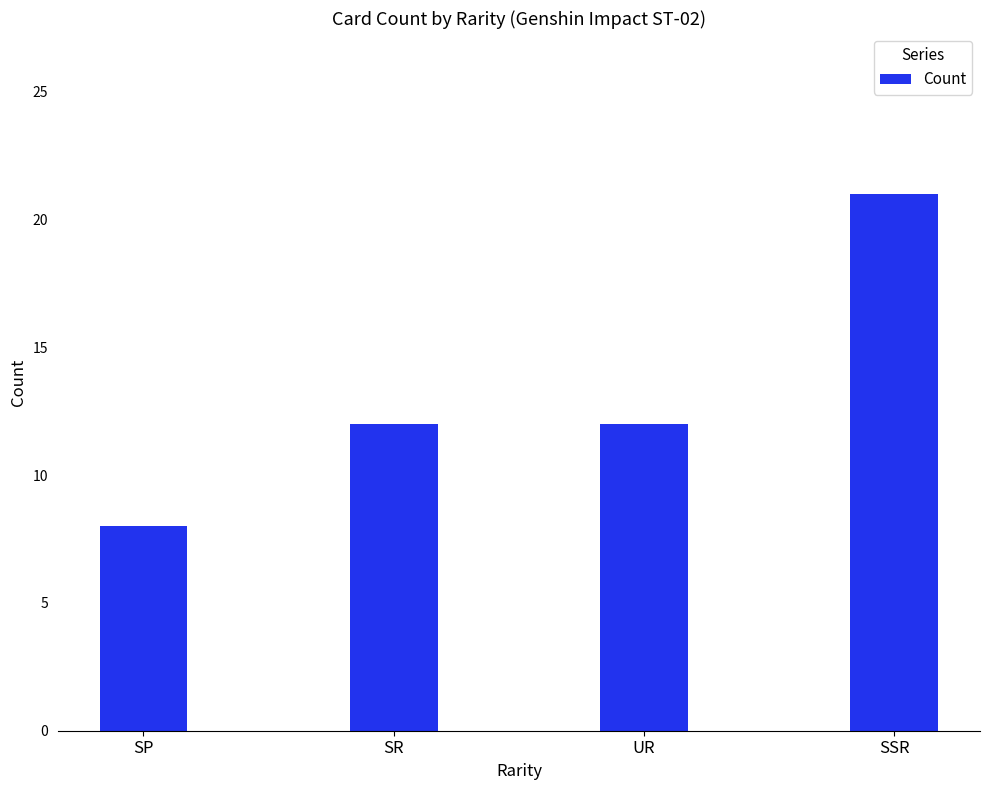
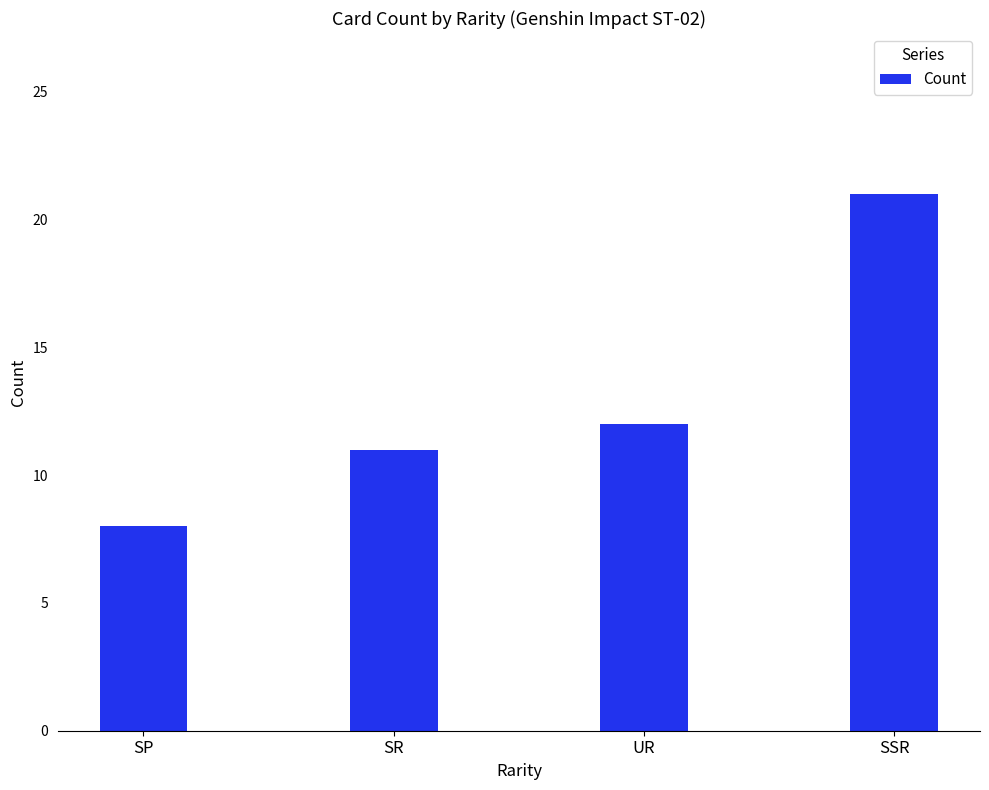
SR: 12 -> 11
